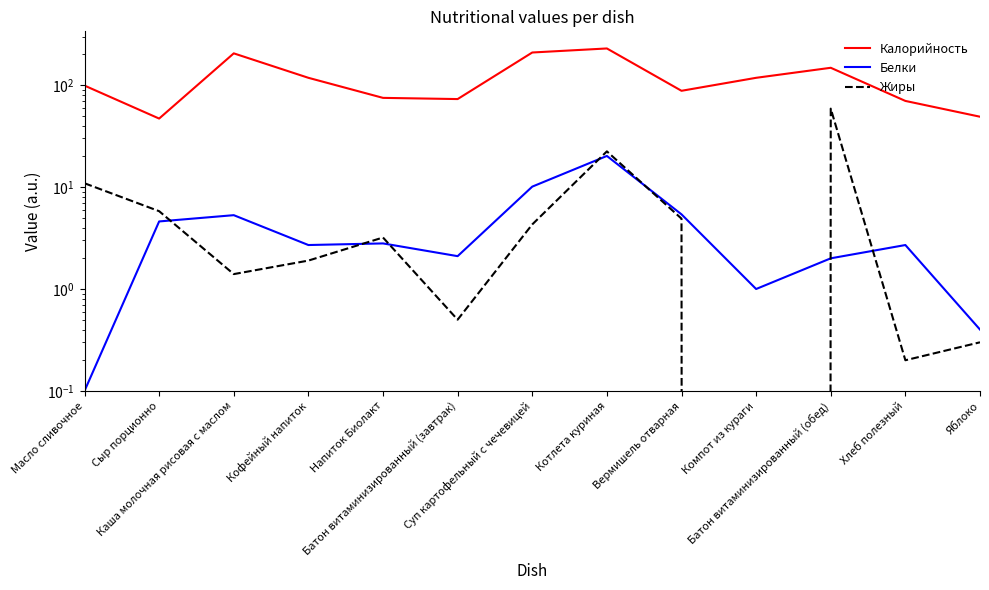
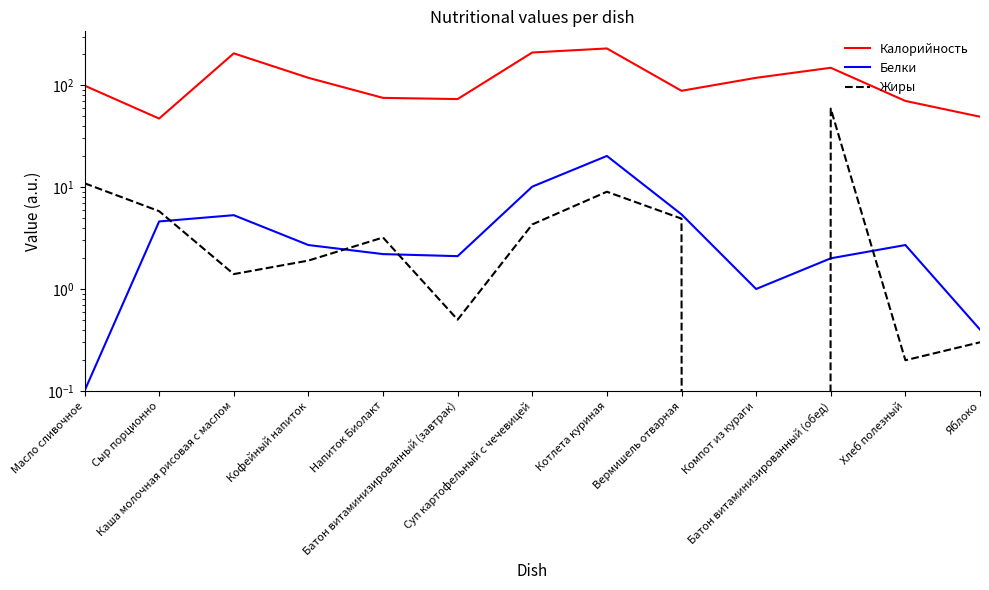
Белки, Напиток Биолакт: 2.8 -> 2.2
Жиры, Котлета куриная: 22 -> 9
